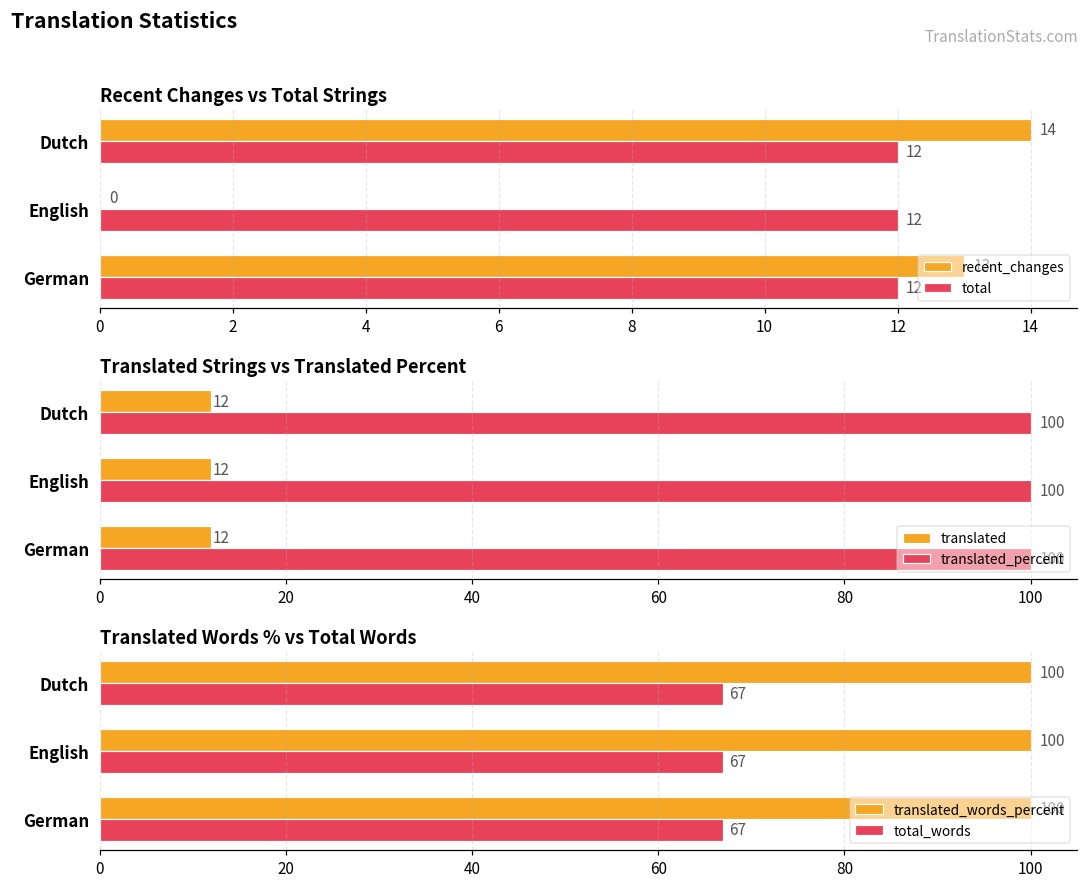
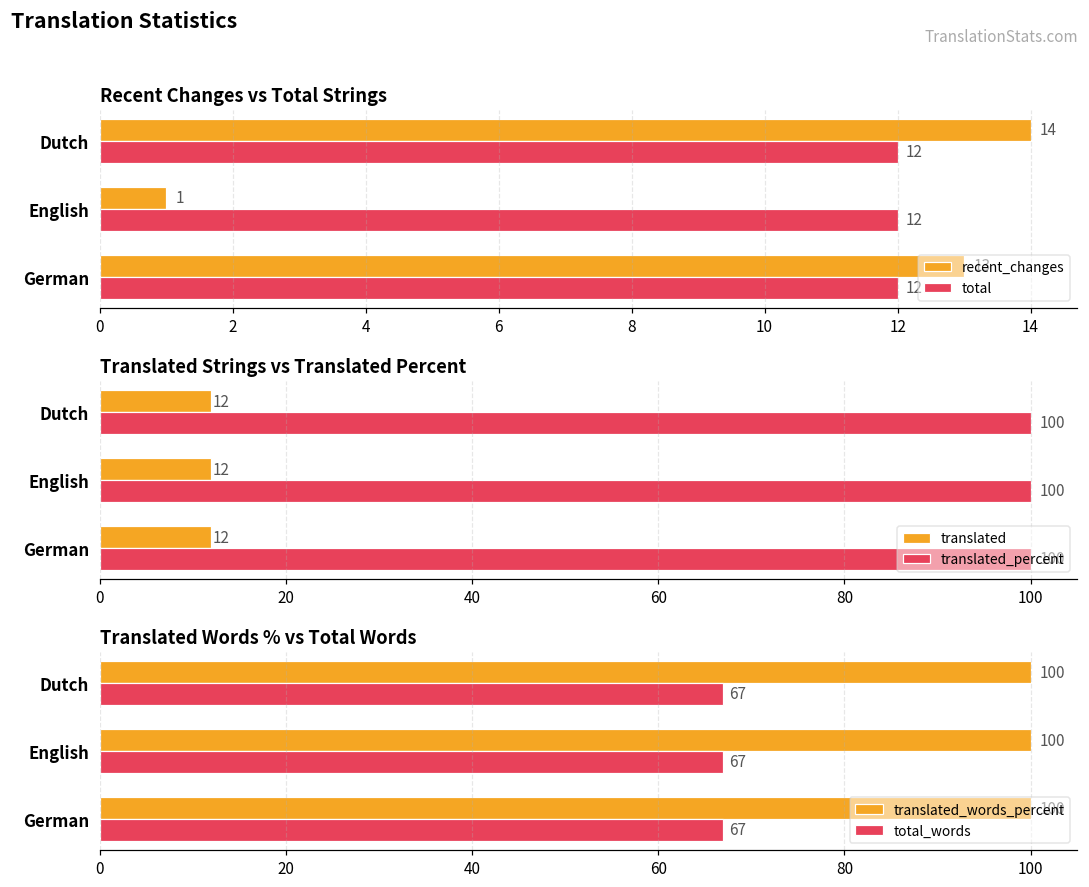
Recent Changes vs Total Strings, recent_changes, English: 0 -> 1
